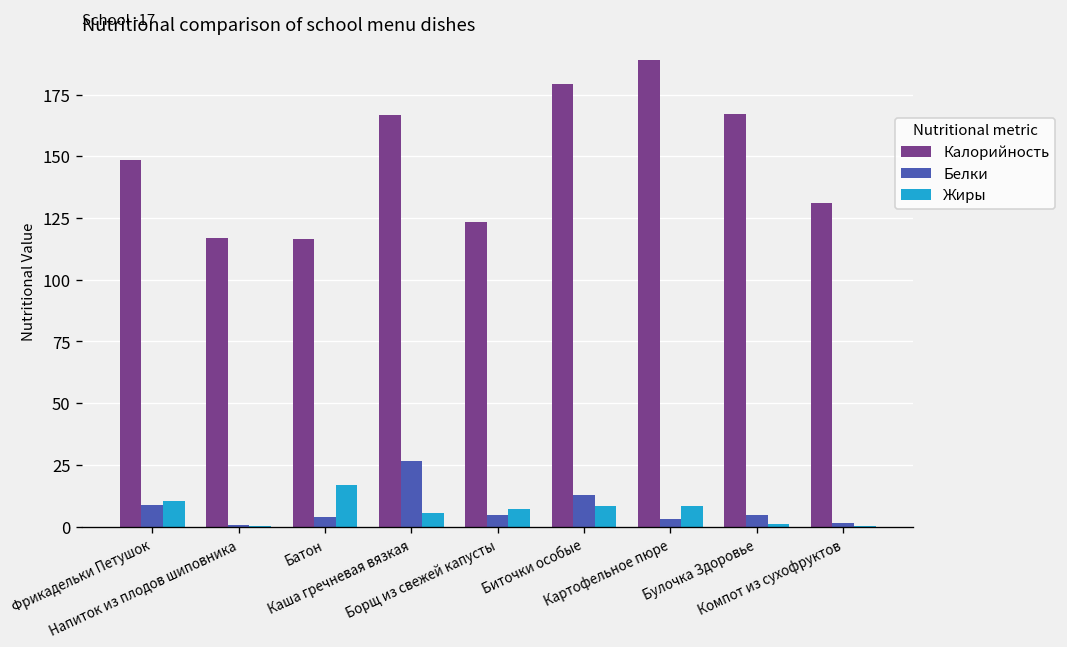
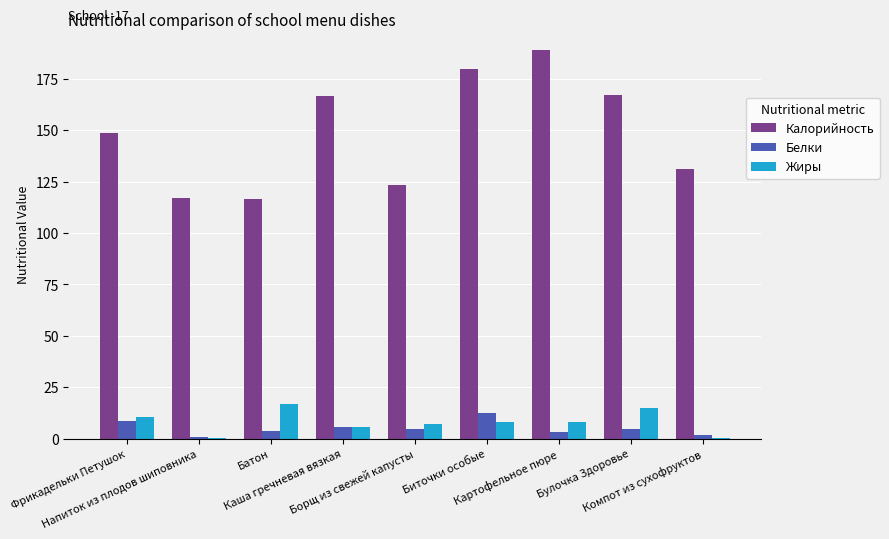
Белки, Каша гречневая вязкая: 27 -> 6
Жиры, Булочка Здоровье: 1 -> 15
